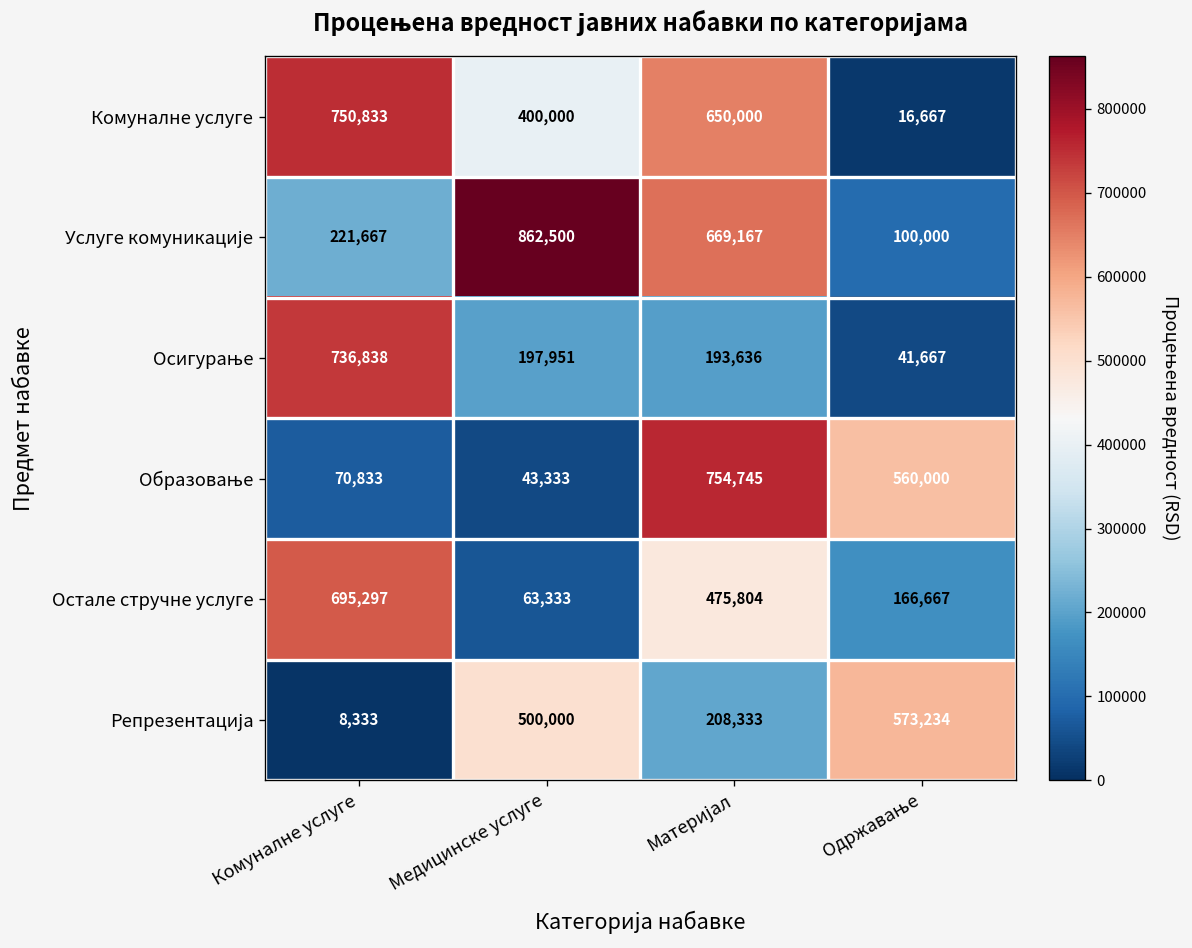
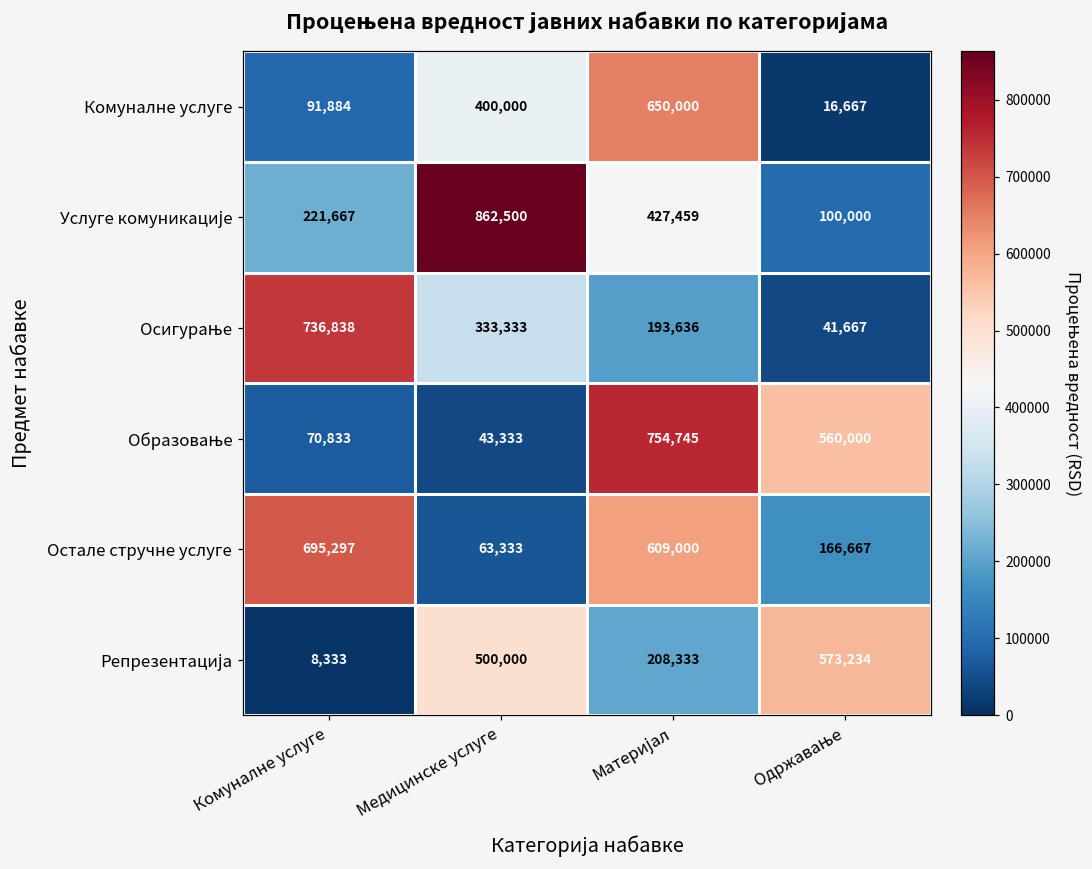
Комуналне услуге, Комуналне услуге: 750,833 -> 91,884
Услуге комуникације, Материјал: 669,167 -> 427,459
Осигурање, Медицинске услуге: 197,951 -> 333,333
Остале стручне услуге, Материјал: 475,804 -> 609,000
